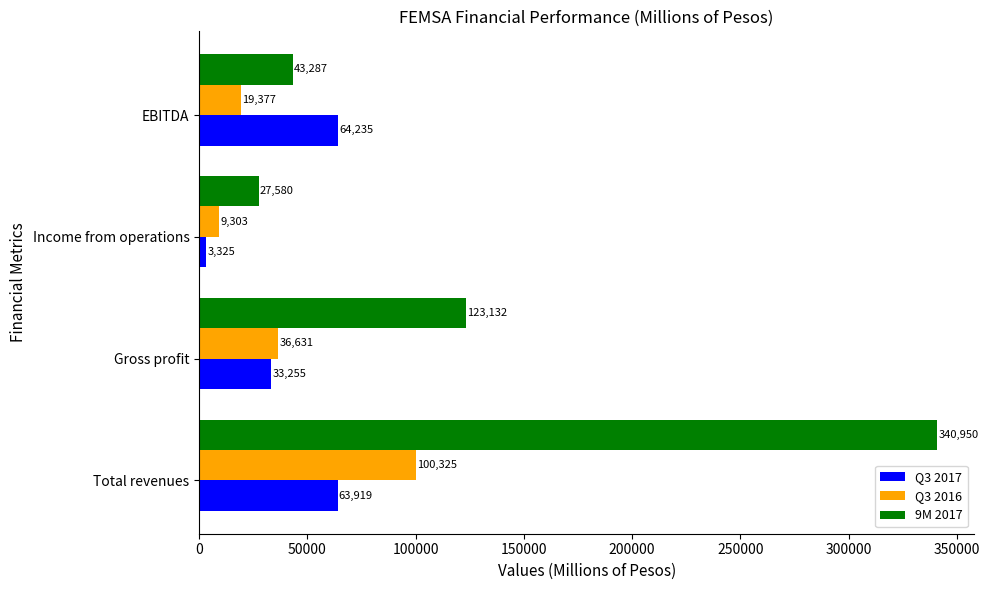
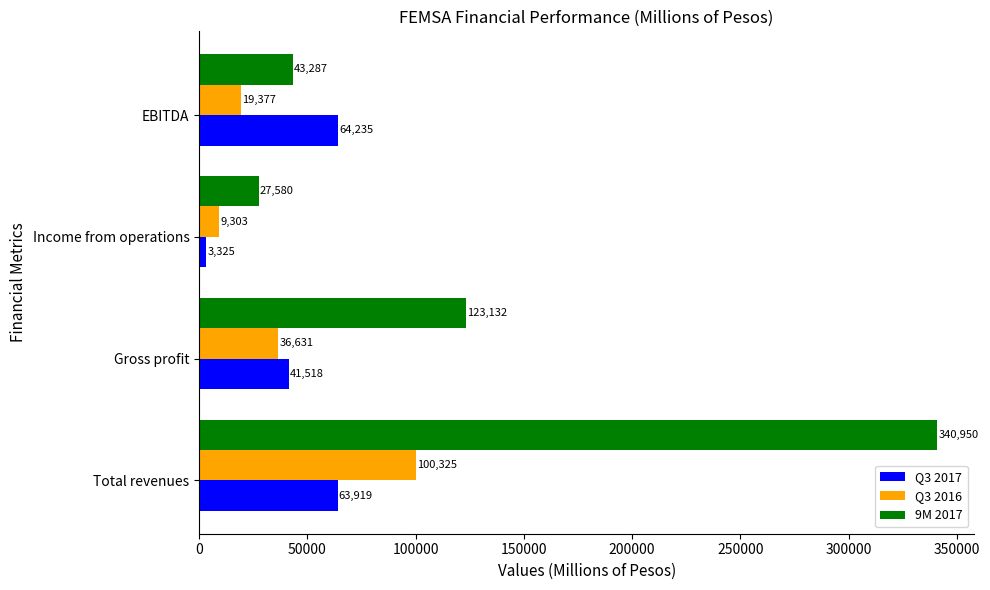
Q3 2017, Gross profit: 33,255 -> 41,518
